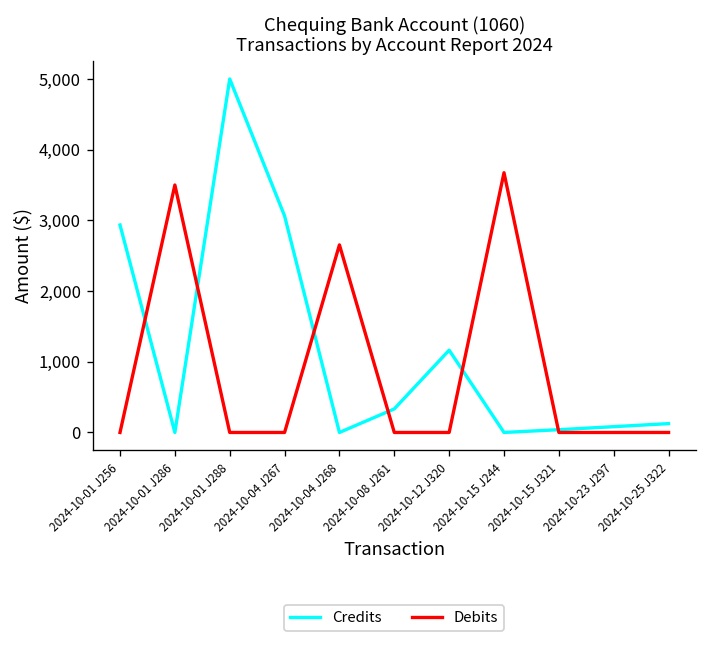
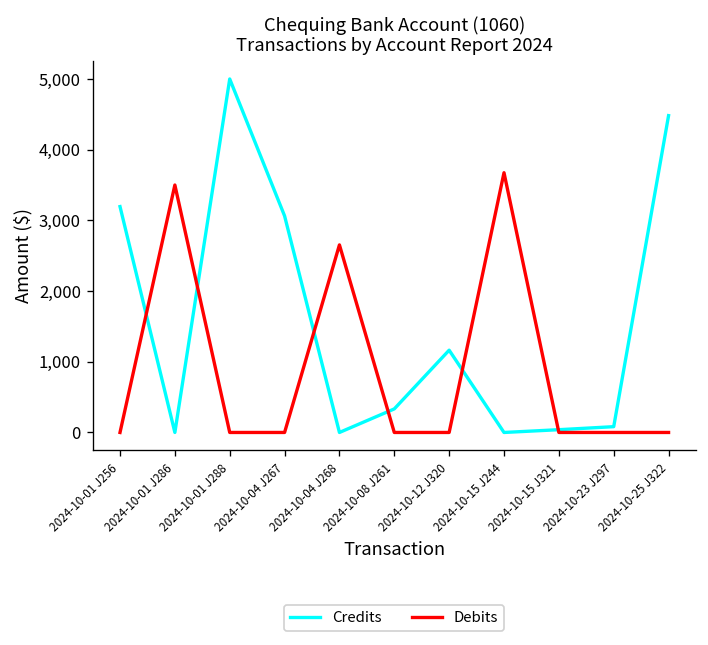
Credits, 2024-10-01 J256: 2,900 -> 3,200
Credits, 2024-10-25 J322: 100 -> 4,500
